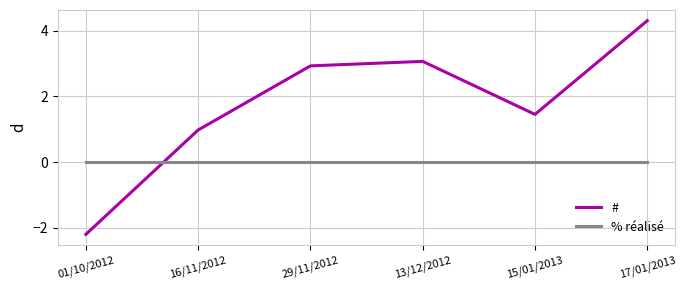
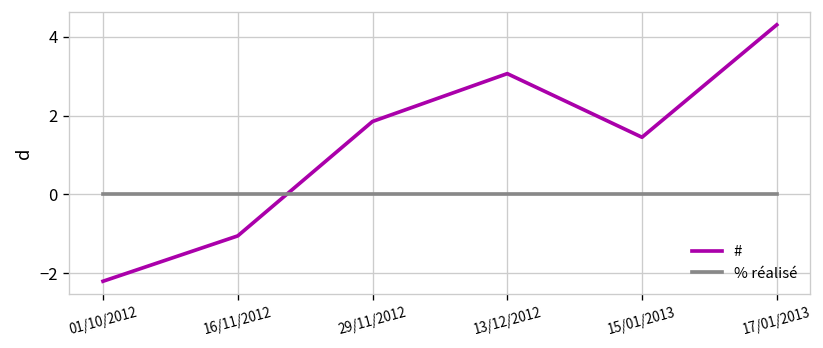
#, 16/11/2012: 1.0 -> -1.1
#, 29/11/2012: 2.9 -> 1.8
